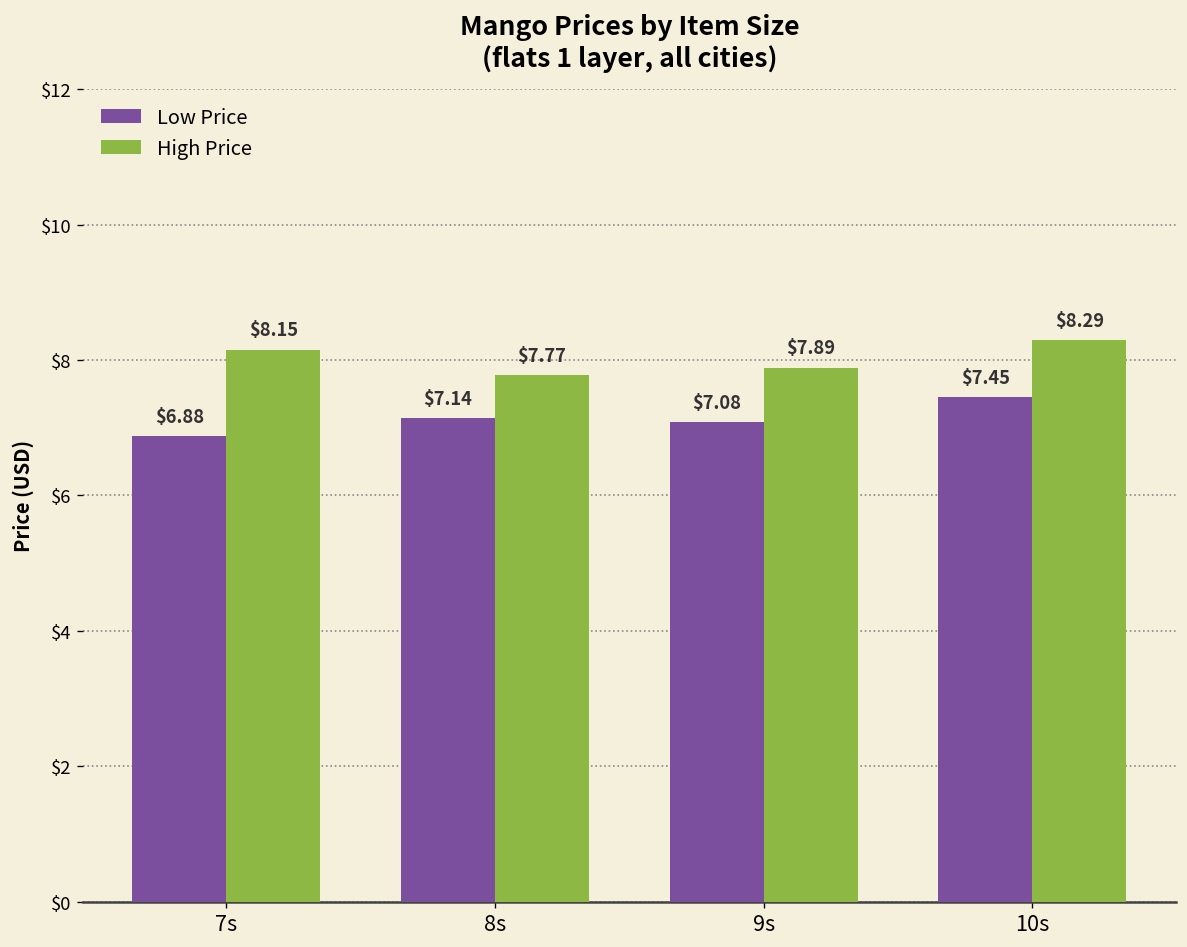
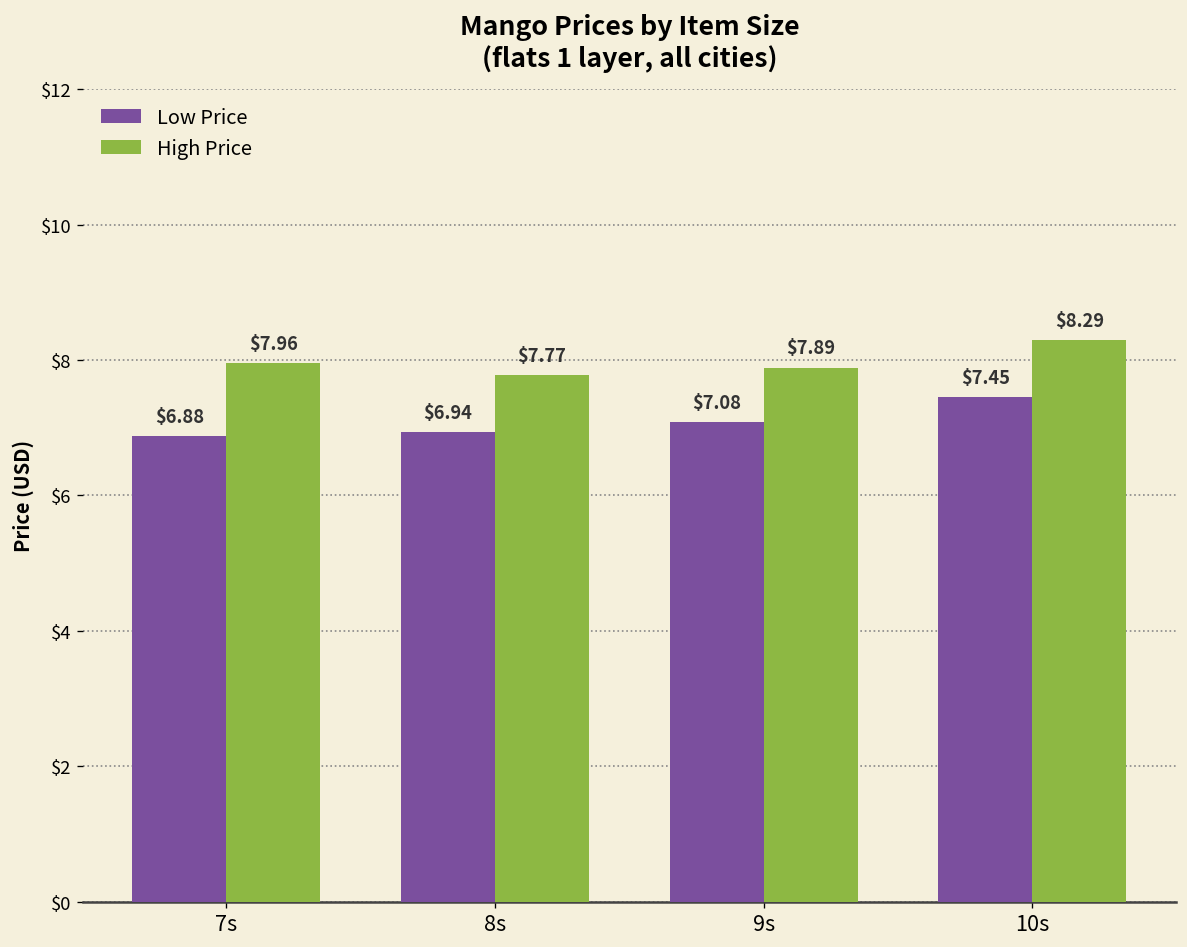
High Price, 7s: $8.15 -> $7.96
Low Price, 8s: $7.14 -> $6.94
